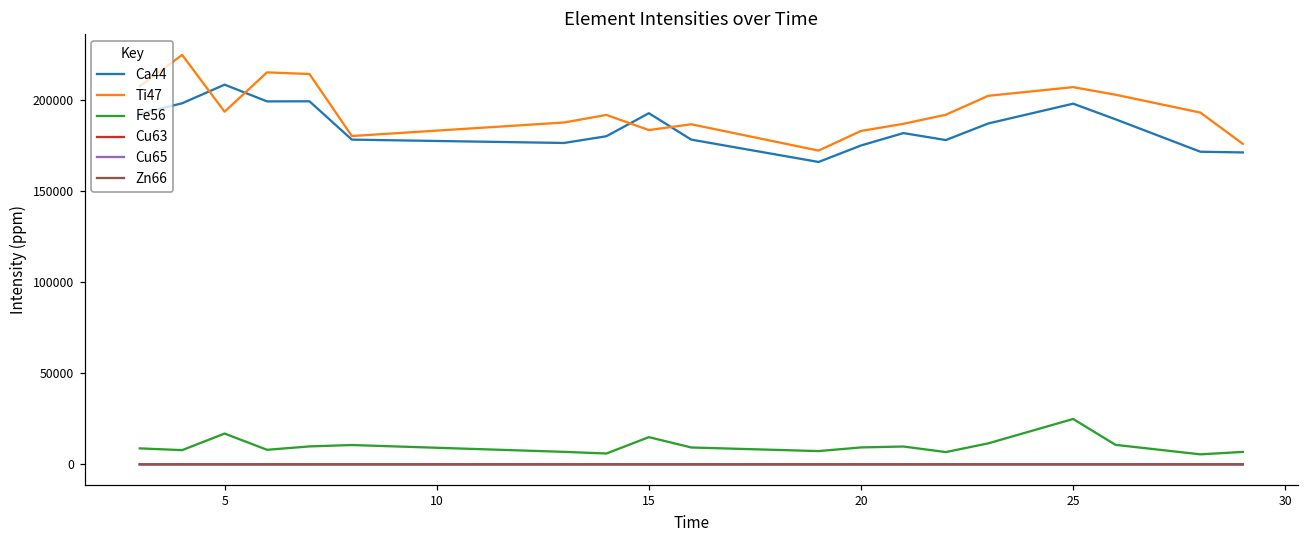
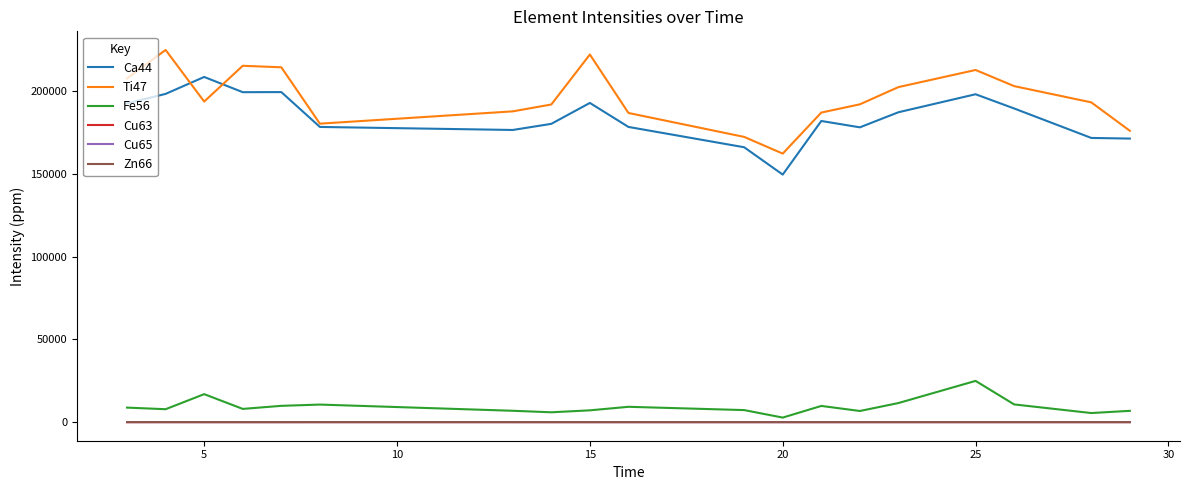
Ti47, 15: 184000 -> 222000
Fe56, 15: 15000 -> 7000
Ca44, 20: 175000 -> 150000
Ti47, 20: 183000 -> 162000
Fe56, 20: 9000 -> 3000
Ti47, 25: 207000 -> 213000
